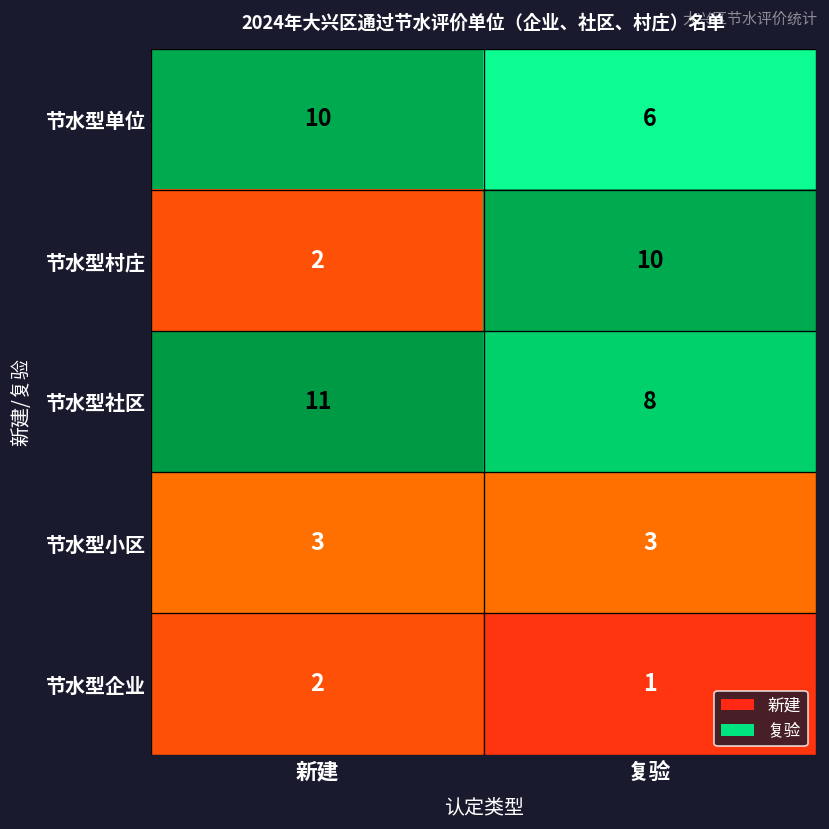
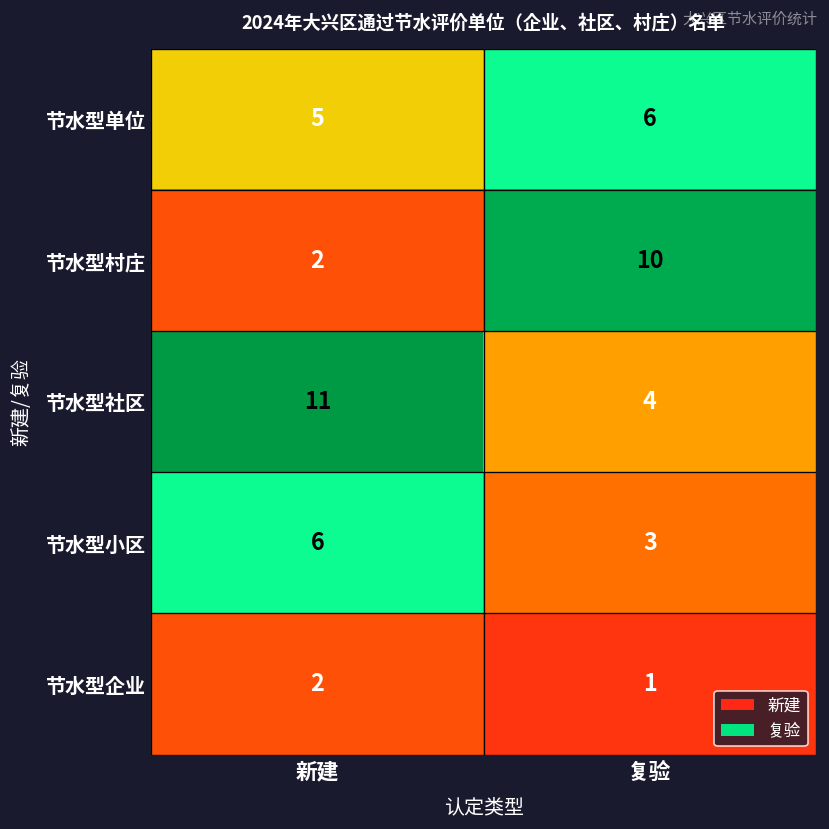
节水型单位, 新建: 10 -> 5
节水型社区, 复验: 8 -> 4
节水型小区, 新建: 3 -> 6
